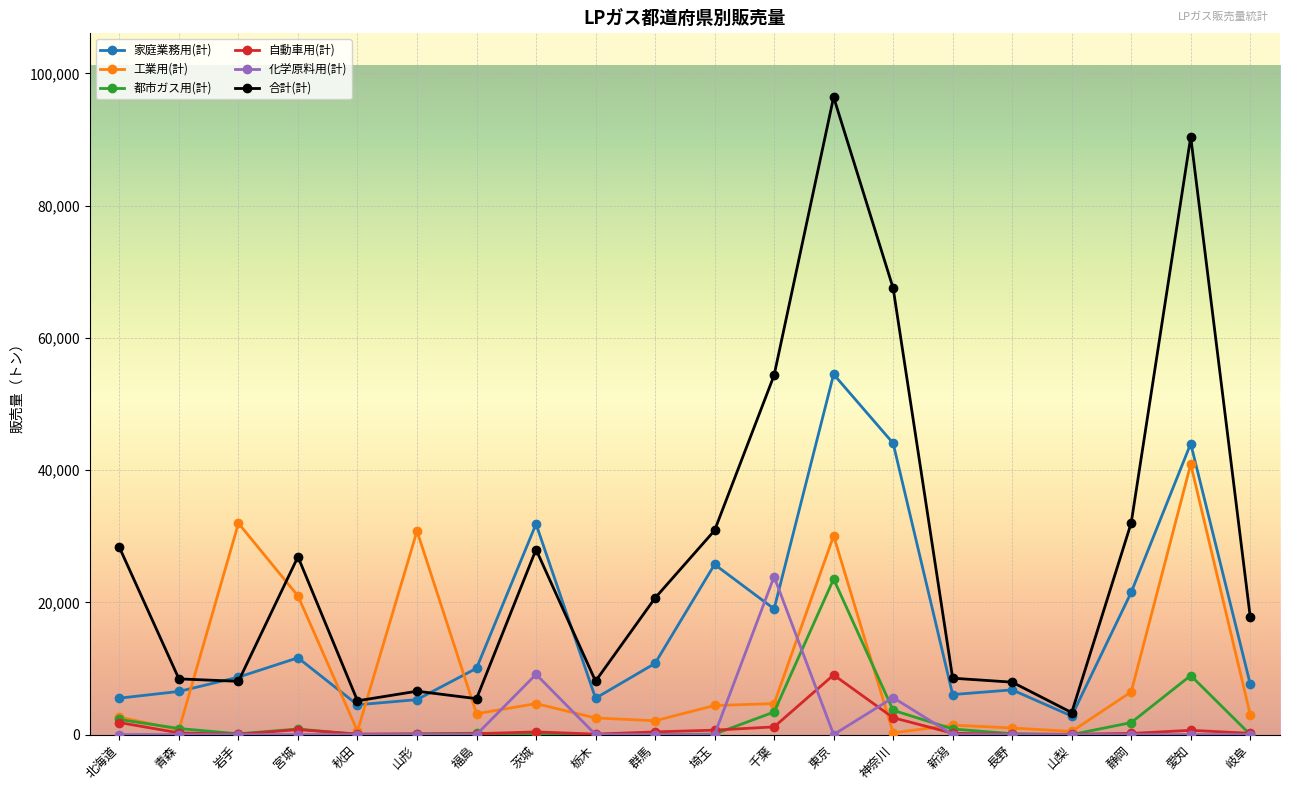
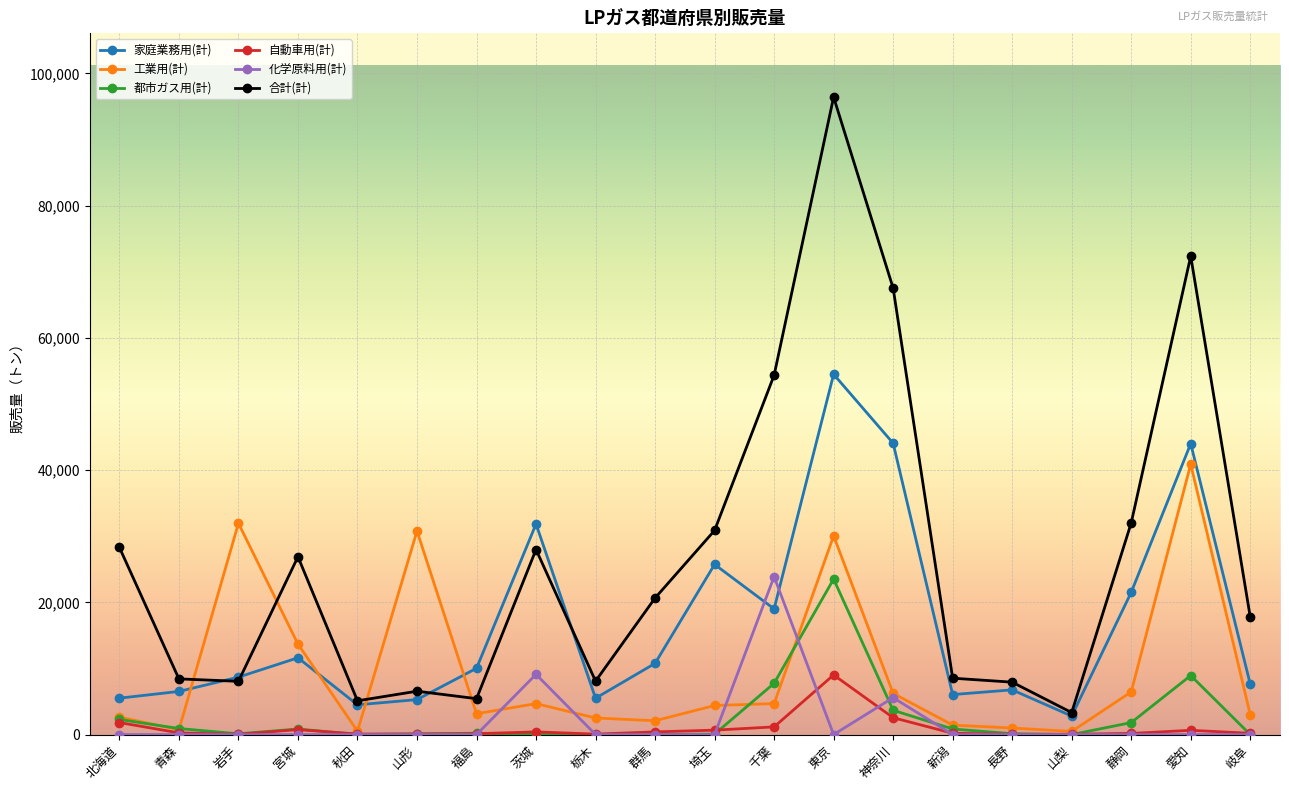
工業用(計), 宮城: 21,000 -> 14,000
都市ガス用(計), 千葉: 3,000 -> 8,000
工業用(計), 神奈川: 0 -> 6,000
合計(計), 愛知: 90,000 -> 72,000
